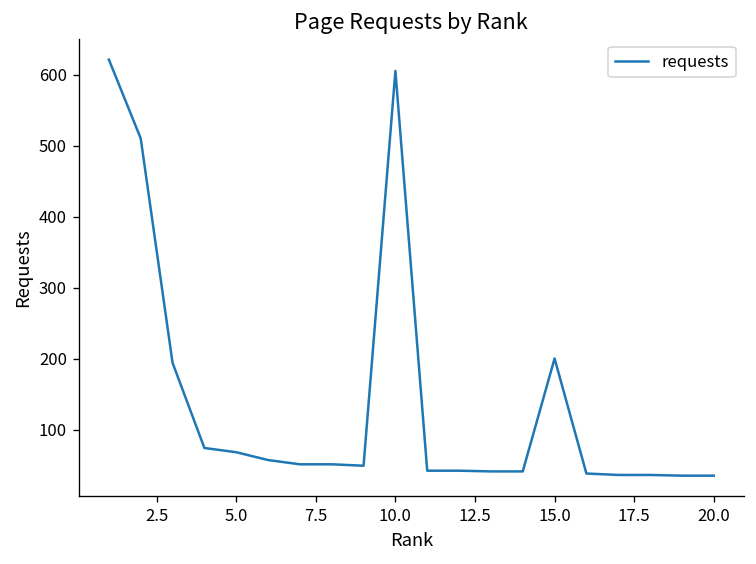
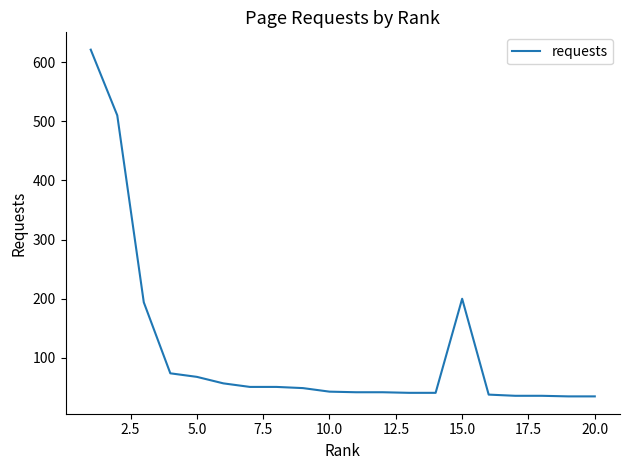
10.0: 610 -> 40
